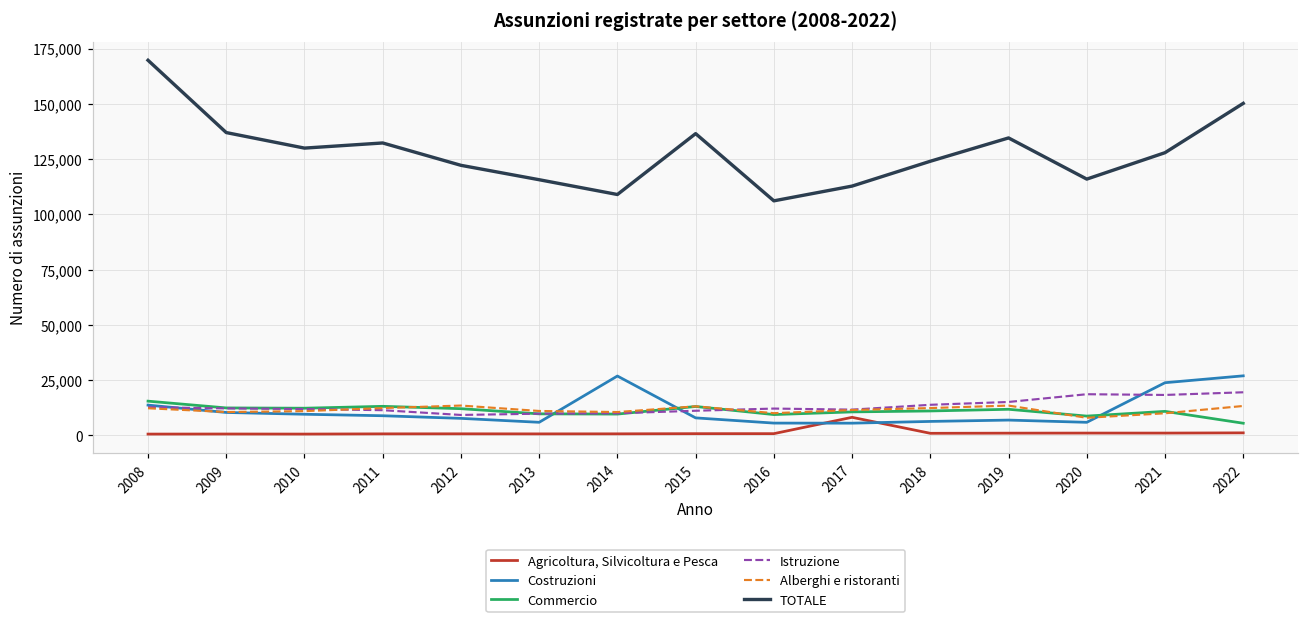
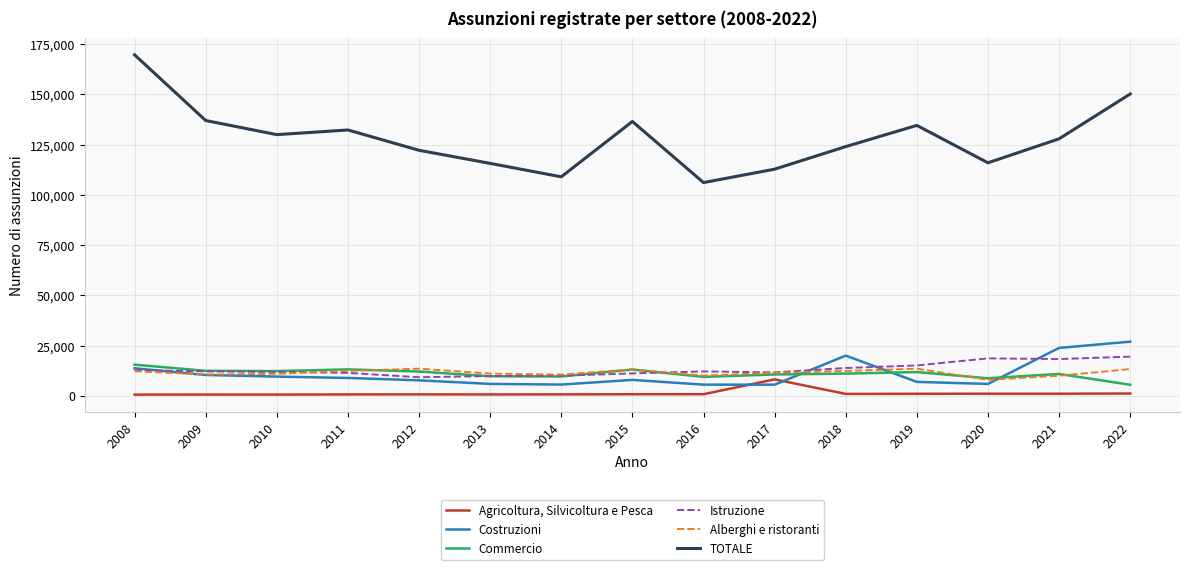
Costruzioni, 2014: 27,000 -> 6,000
Costruzioni, 2018: 6,000 -> 20,000
